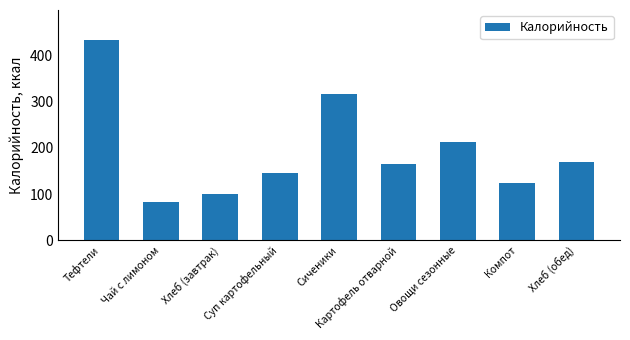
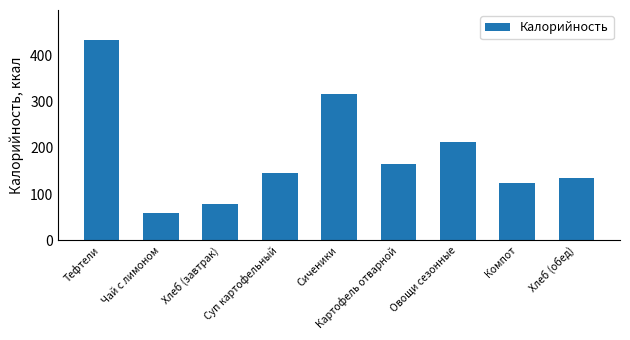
Чай с лимоном: 80 -> 60
Хлеб (завтрак): 100 -> 80
Хлеб (обед): 170 -> 130
